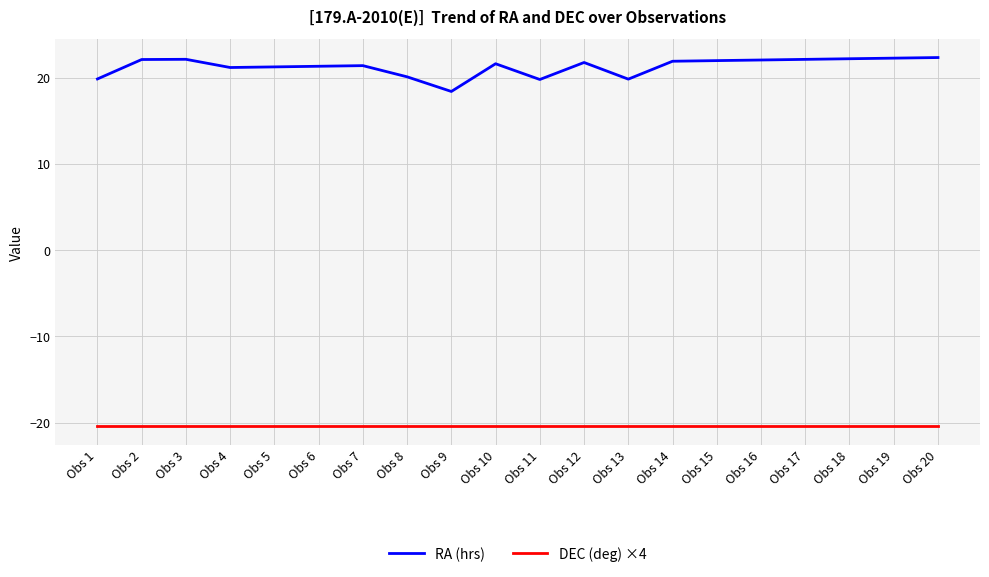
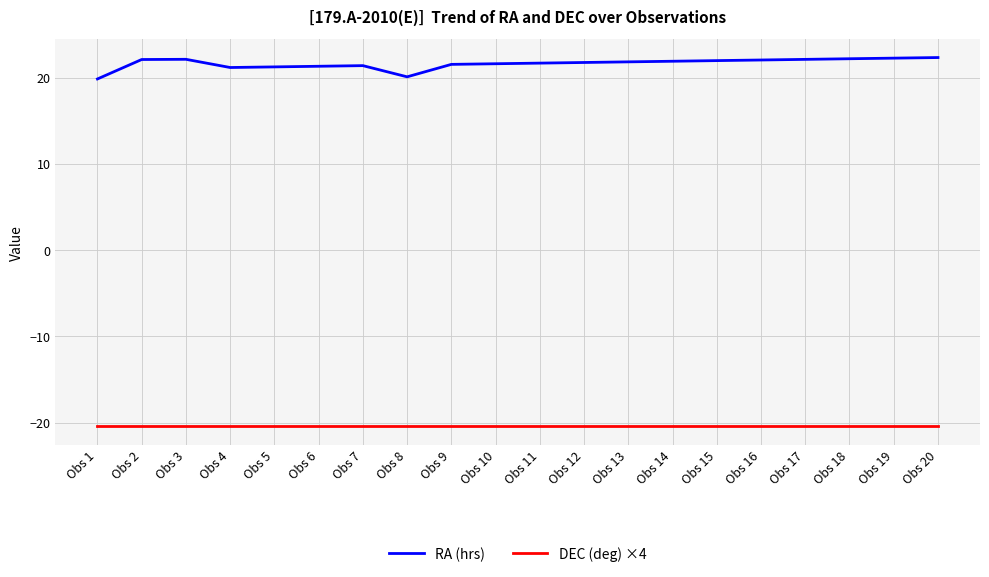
RA (hrs), Obs 9: 18 -> 22
RA (hrs), Obs 11: 20 -> 22
RA (hrs), Obs 13: 20 -> 22
